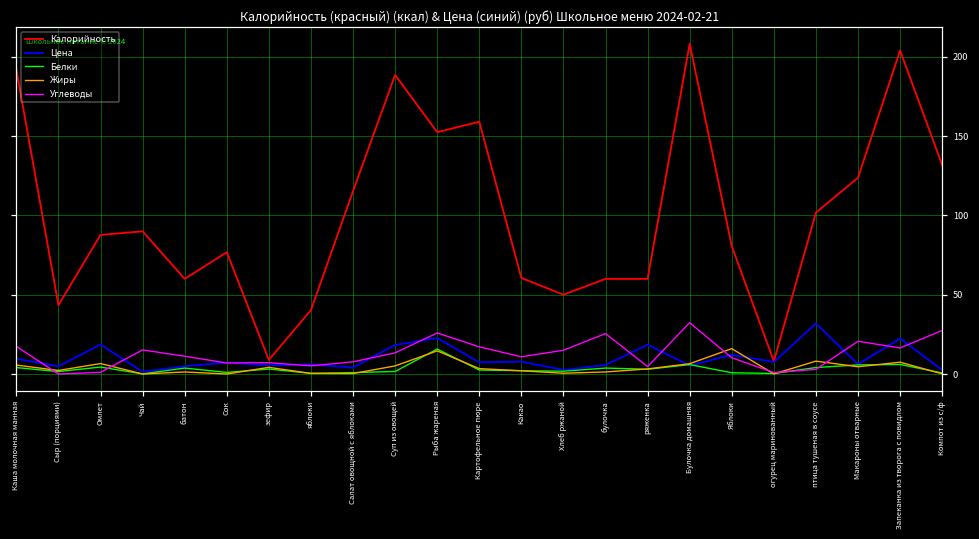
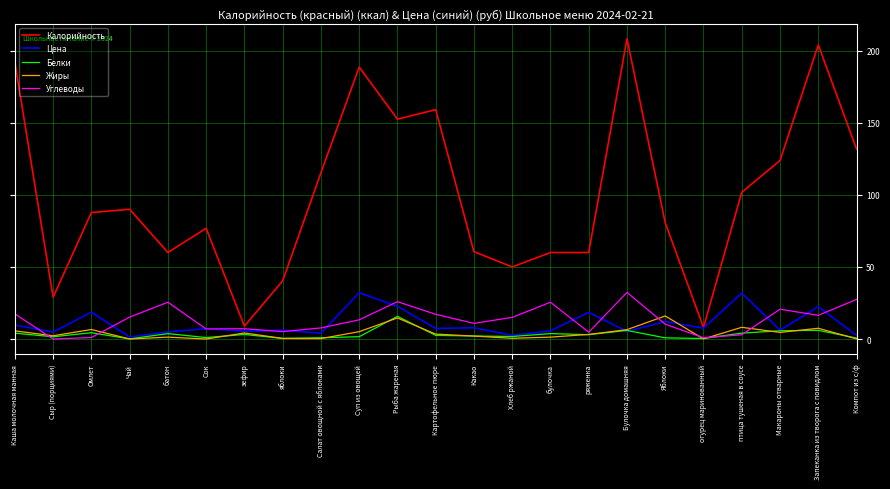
Калорийность, Сыр (порциями): 43 -> 29
Углеводы, батон: 11 -> 26
Цена, Суп из овощей: 18 -> 32
